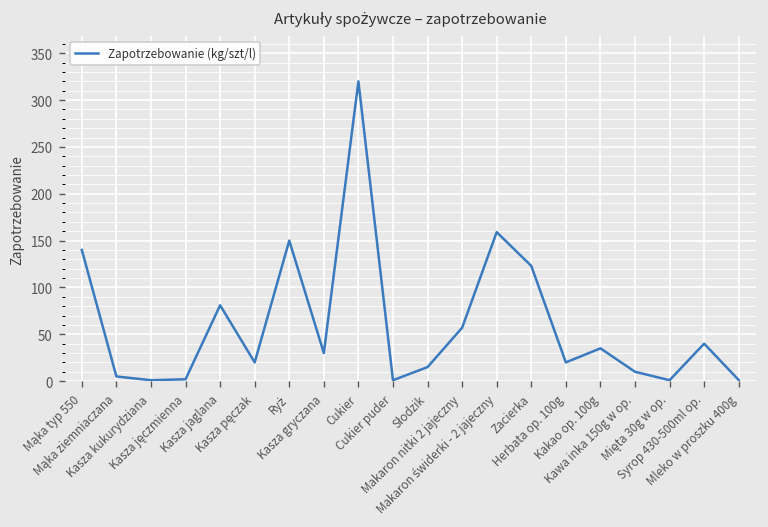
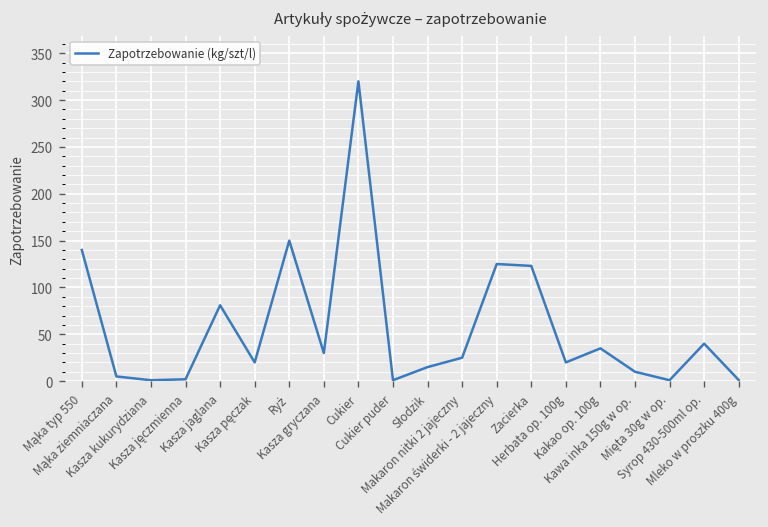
Makaron nitki 2 jajeczny: 60 -> 30
Makaron świderki - 2 jajeczny: 160 -> 130
